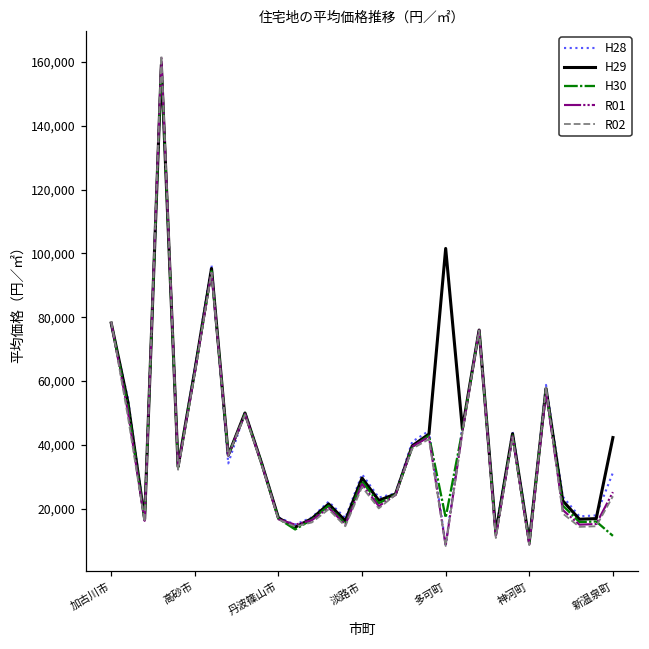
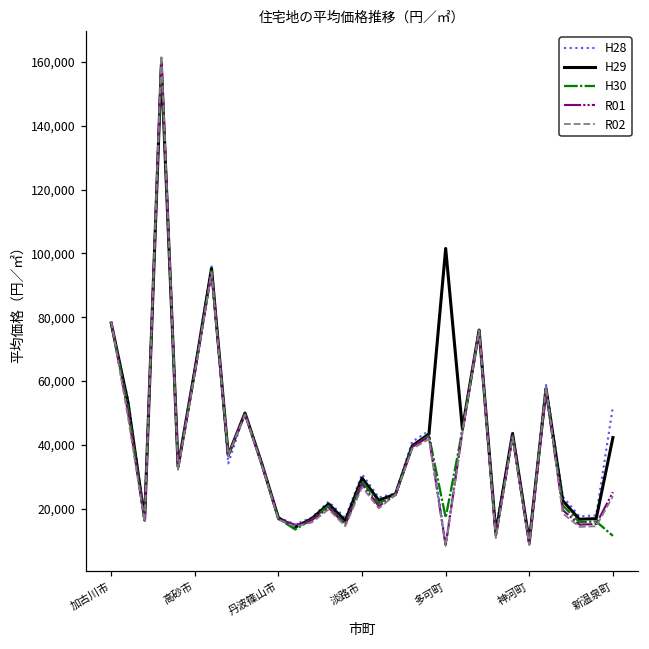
H28, 新温泉町: 31,000 -> 52,000
